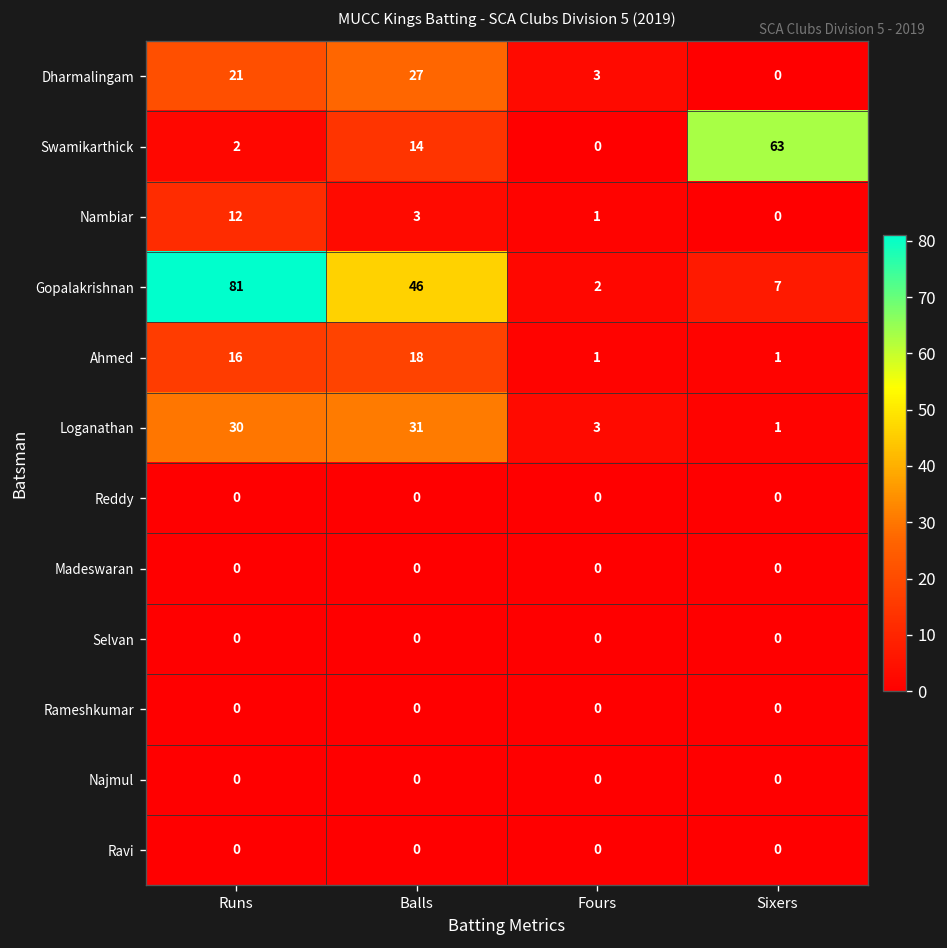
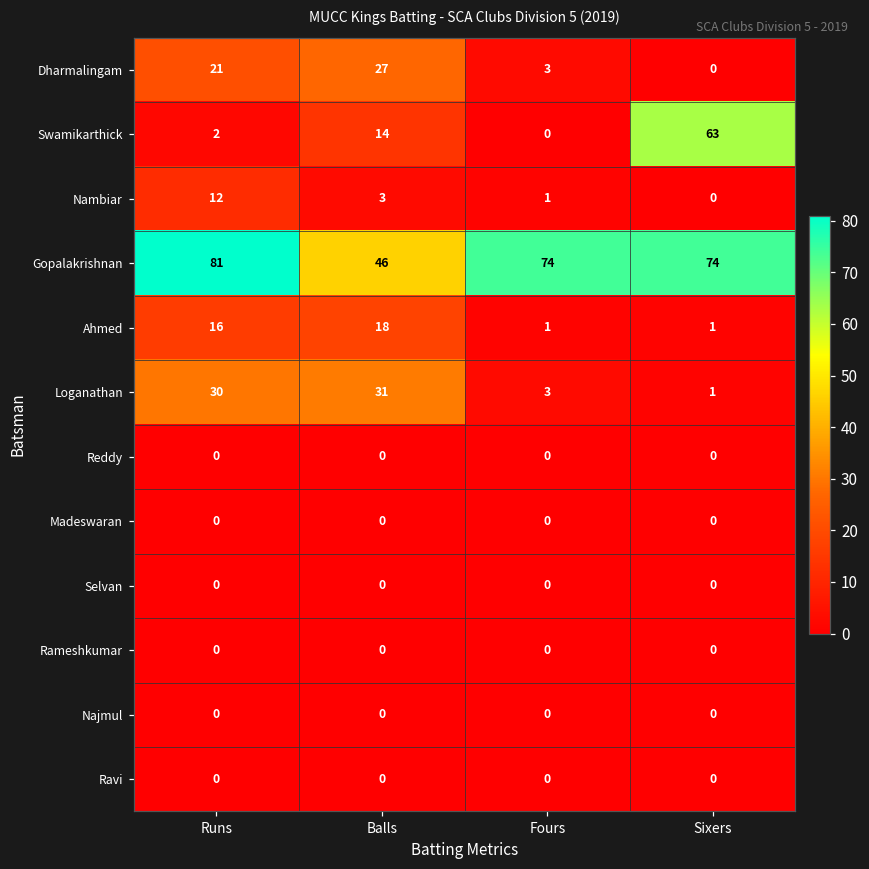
Gopalakrishnan, Fours: 2 -> 74
Gopalakrishnan, Sixers: 7 -> 74
